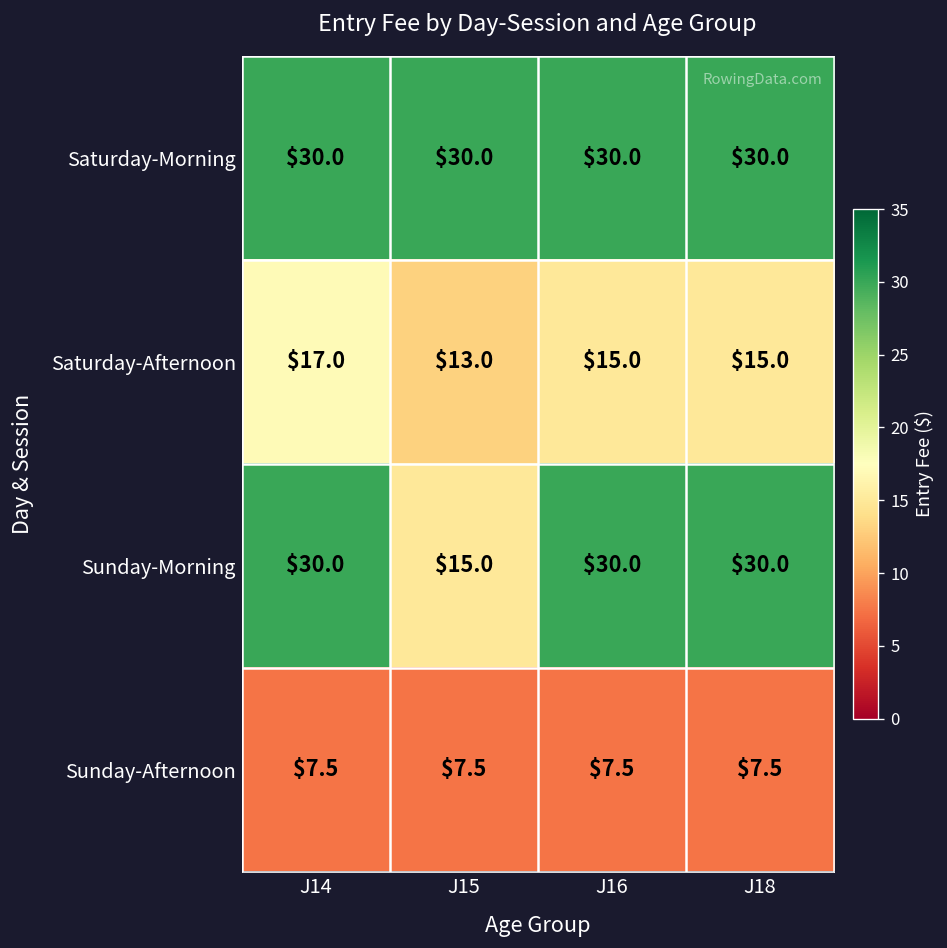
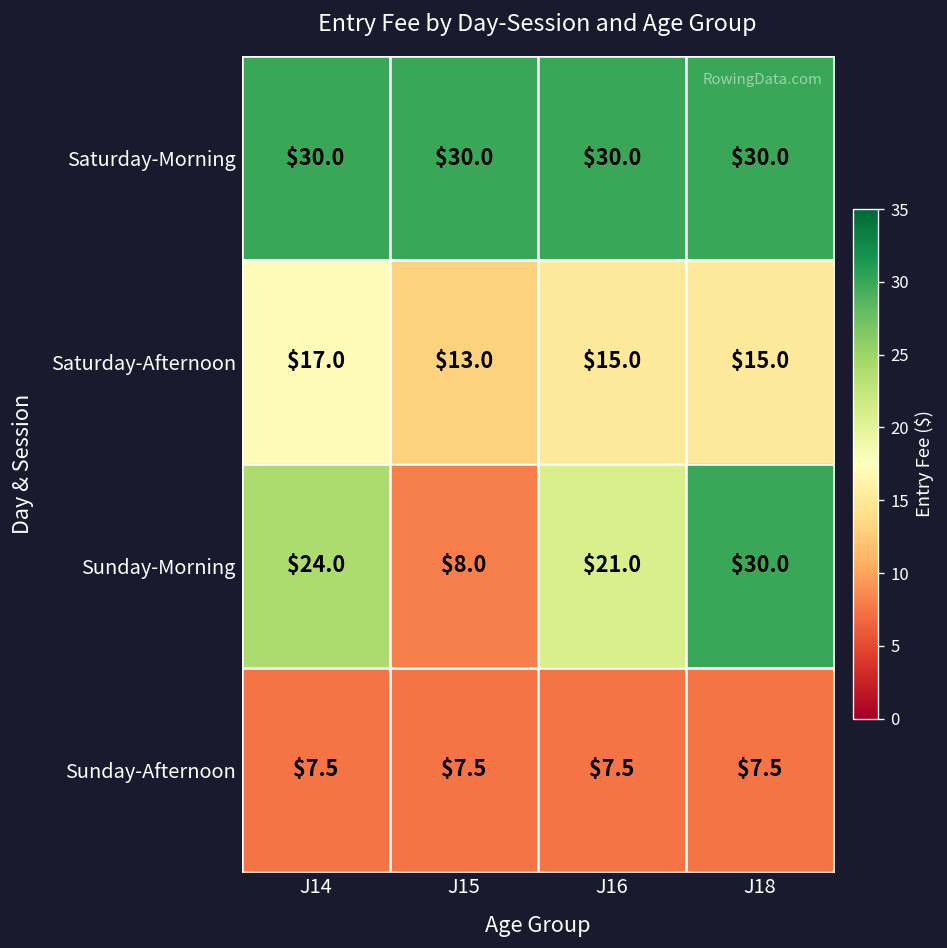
Sunday-Morning, J14: $30.0 -> $24.0
Sunday-Morning, J15: $15.0 -> $8.0
Sunday-Morning, J16: $30.0 -> $21.0
